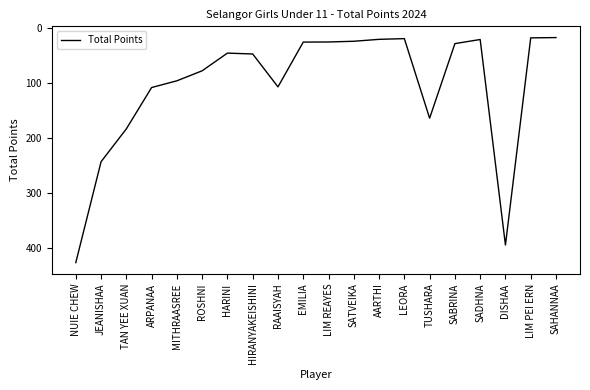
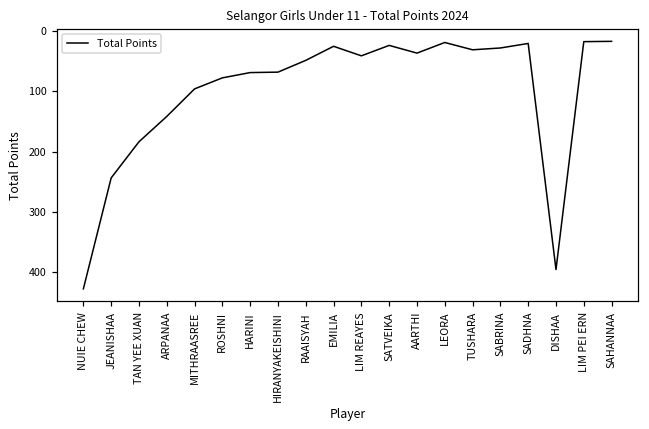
ARPANAA: 110 -> 140
HARINI: 50 -> 70
HIRANYAKEISHINI: 50 -> 70
RAAISYAH: 110 -> 50
LIM REAYES: 30 -> 40
AARTHI: 20 -> 40
TUSHARA: 160 -> 30
